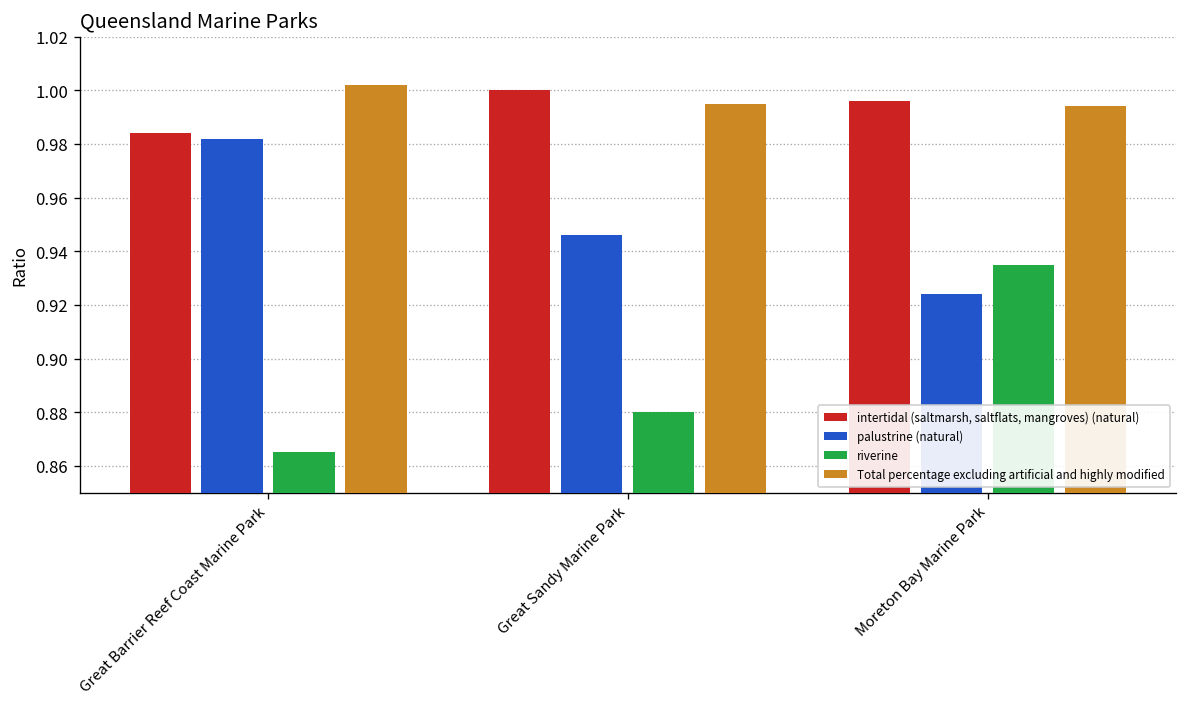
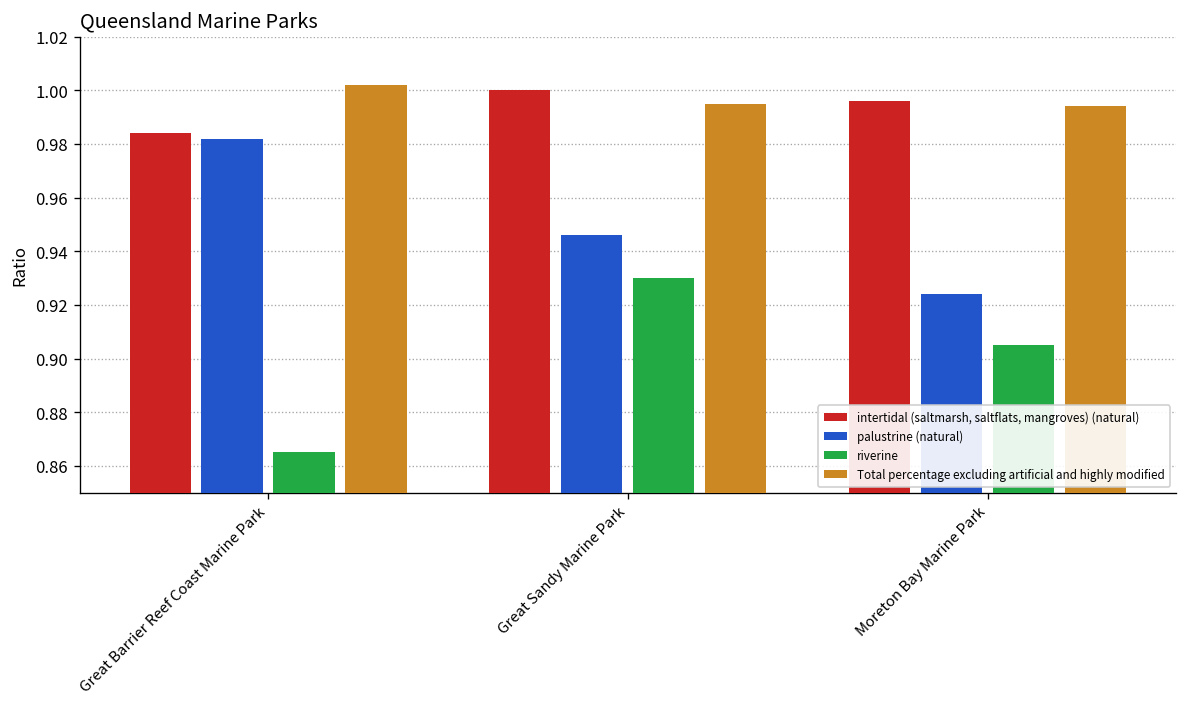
riverine, Great Sandy Marine Park: 0.88 -> 0.93
riverine, Moreton Bay Marine Park: 0.935 -> 0.905
